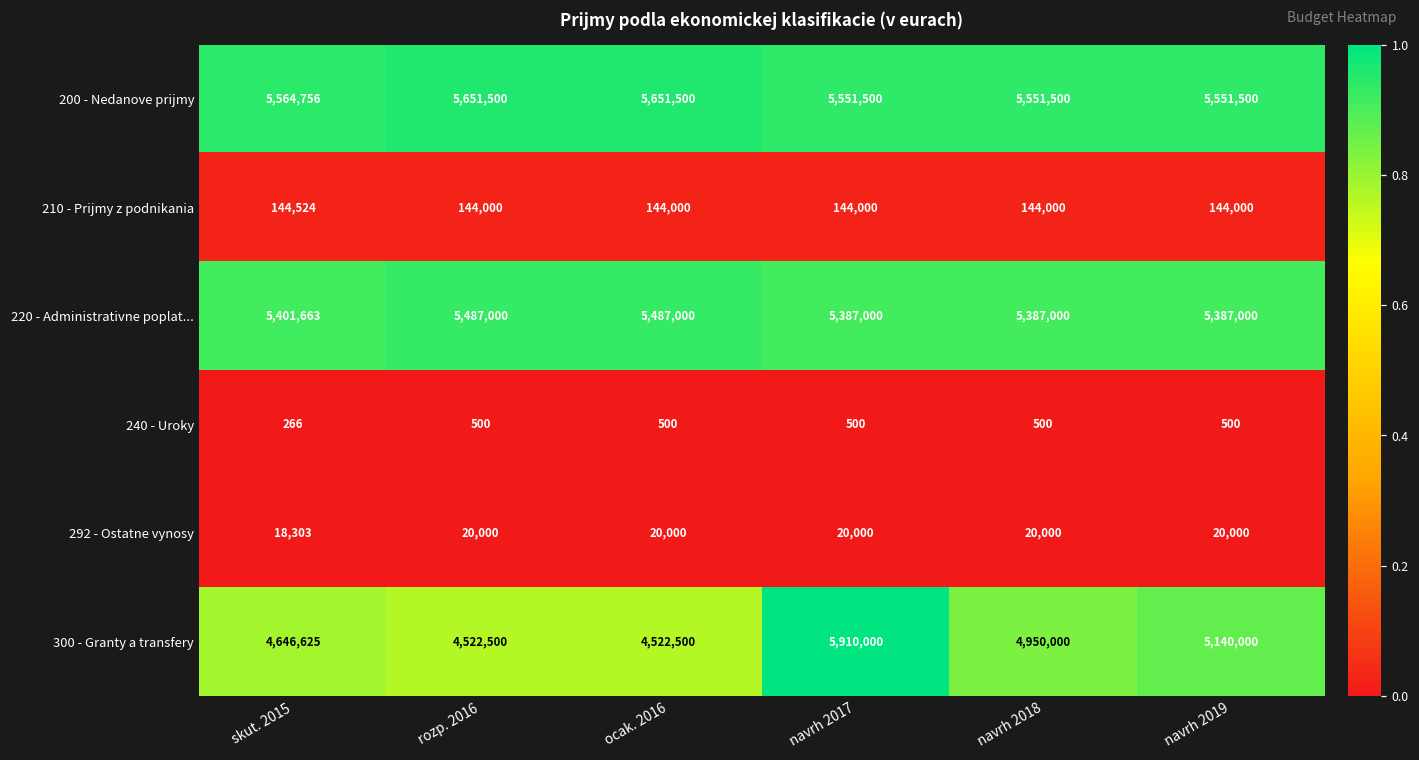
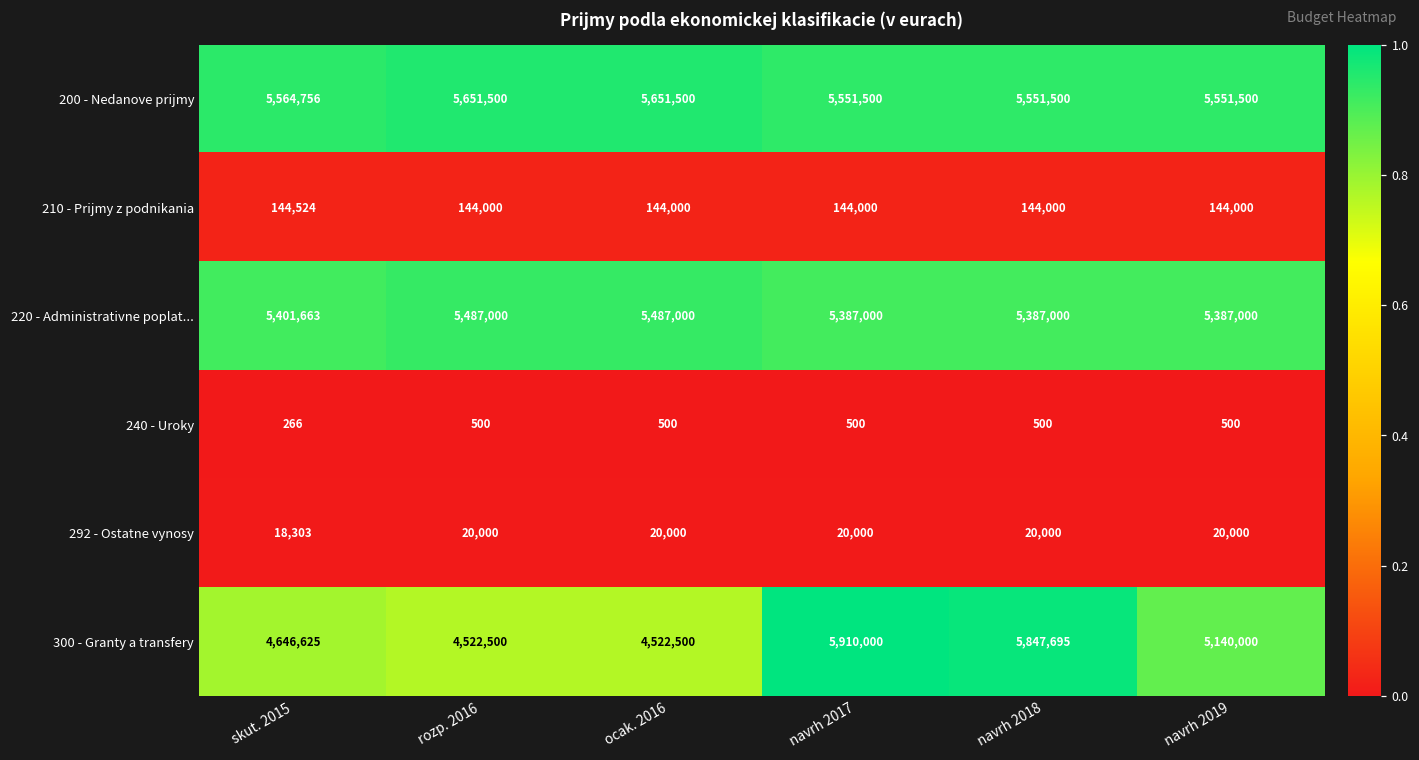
300 - Granty a transfery, navrh 2018: 4,950,000 -> 5,847,695
